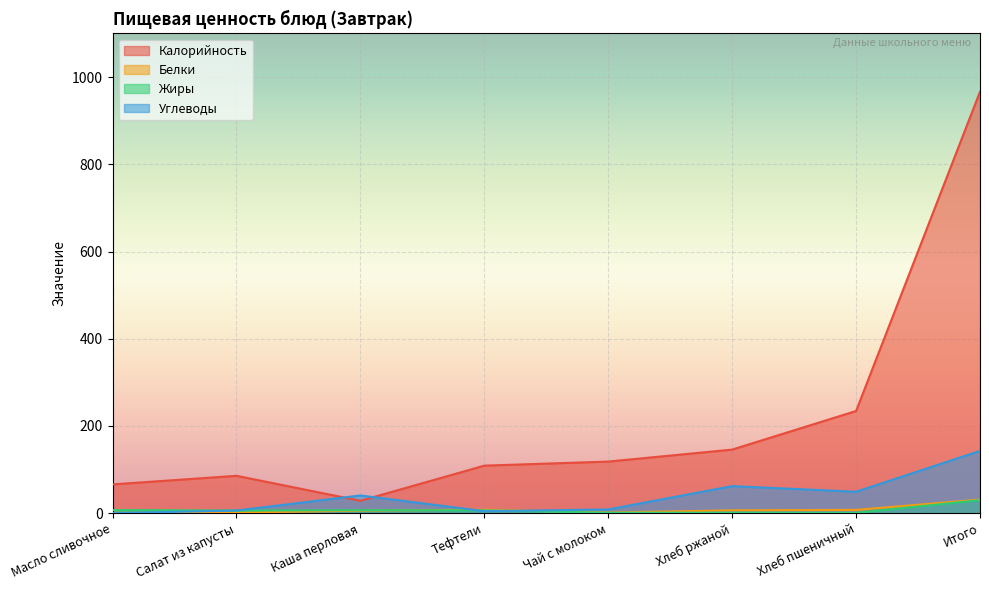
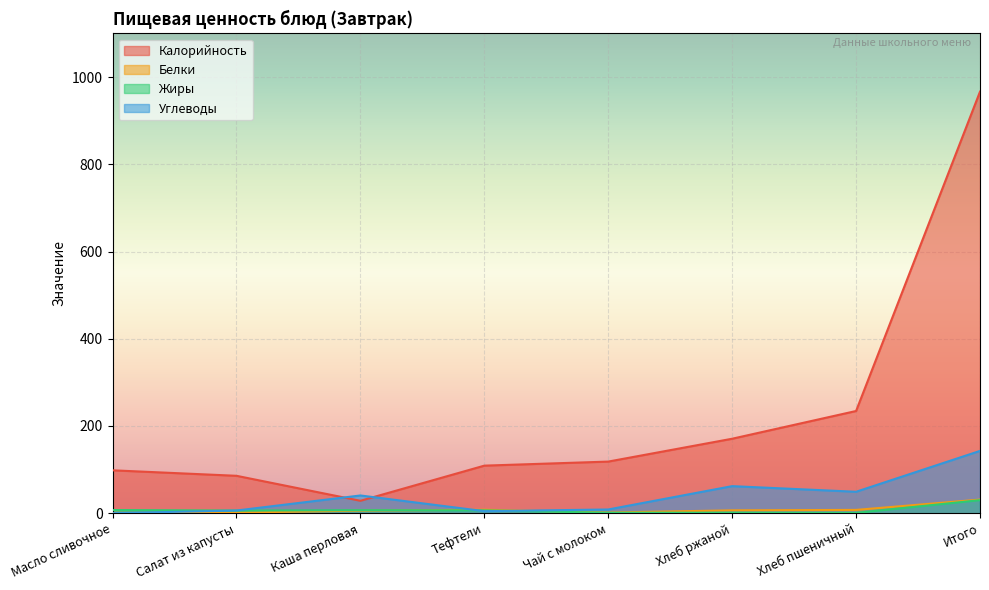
Калорийность, Масло сливочное: 70 -> 100
Калорийность, Хлеб ржаной: 150 -> 170
